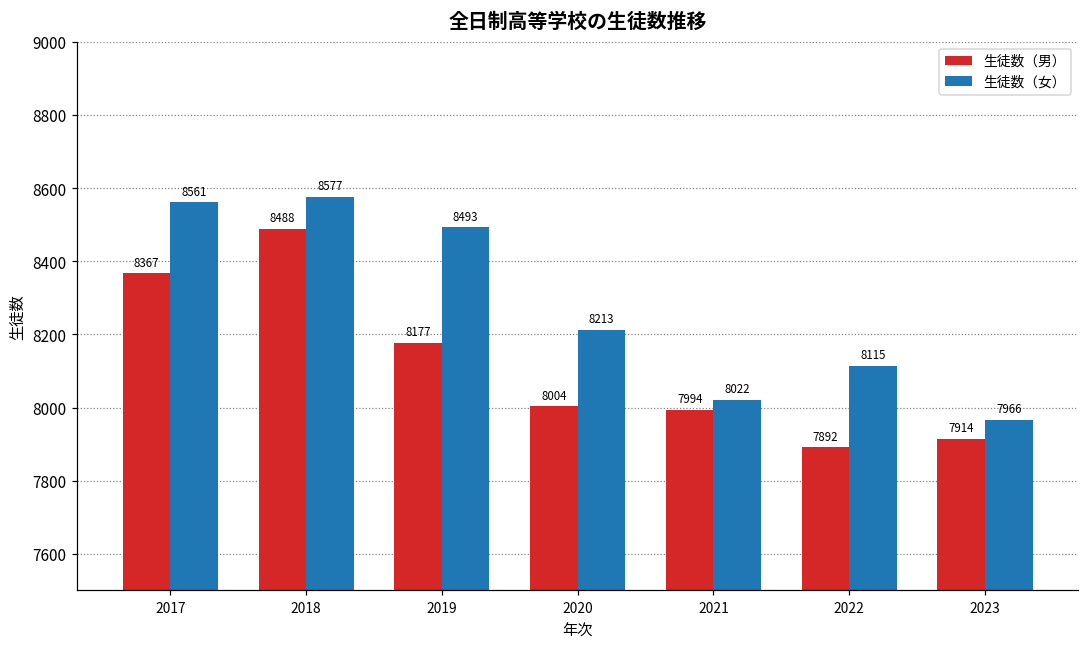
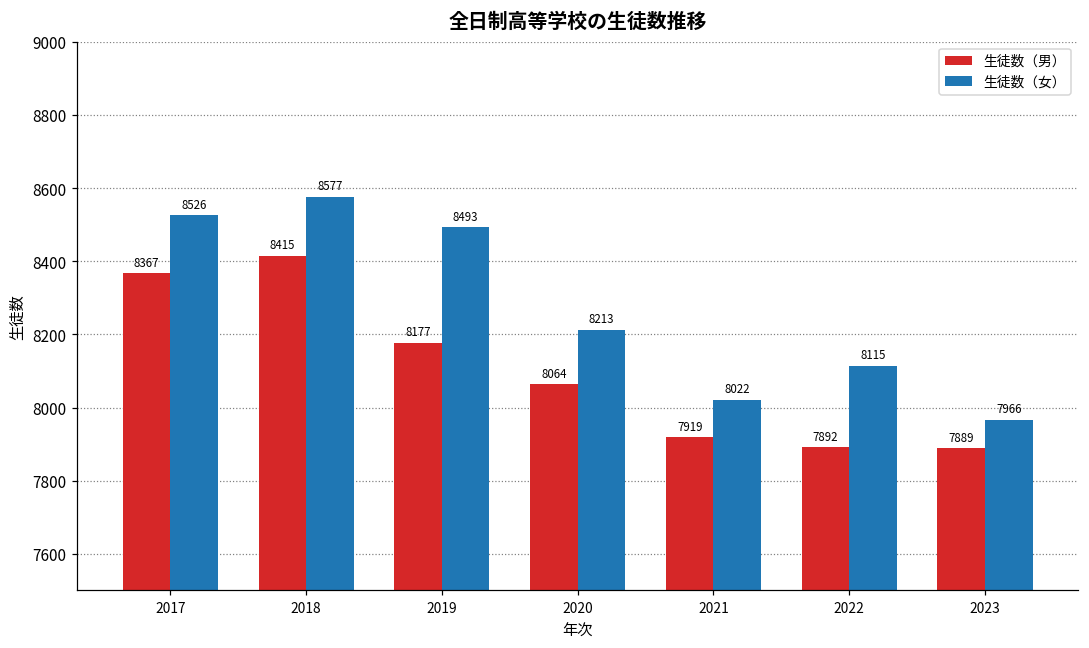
生徒数（女）, 2017: 8561 -> 8526
生徒数（男）, 2018: 8488 -> 8415
生徒数（男）, 2020: 8004 -> 8064
生徒数（男）, 2021: 7994 -> 7919
生徒数（男）, 2023: 7914 -> 7889
